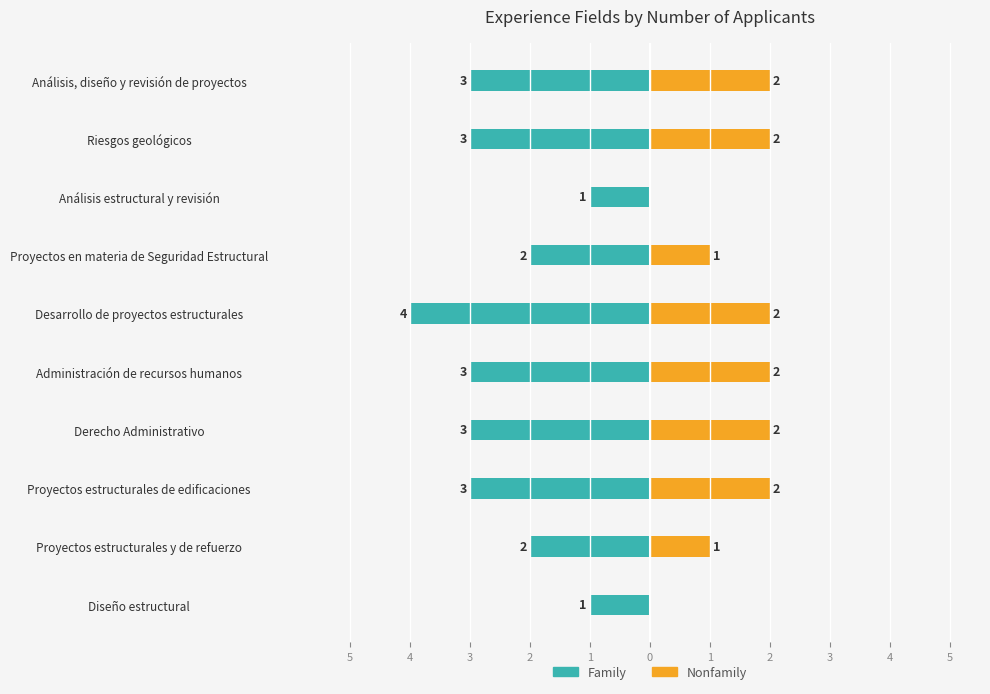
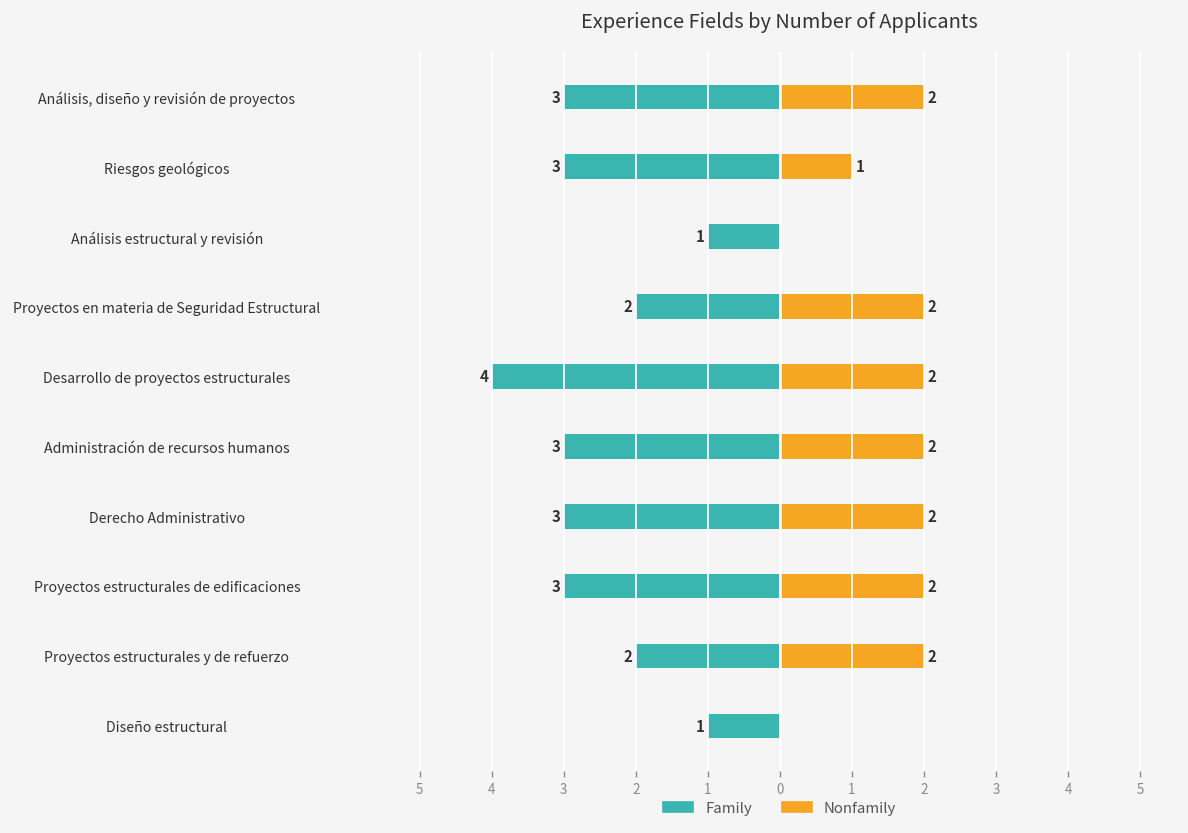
Nonfamily, Riesgos geológicos: 2 -> 1
Nonfamily, Proyectos en materia de Seguridad Estructural: 1 -> 2
Nonfamily, Proyectos estructurales y de refuerzo: 1 -> 2
